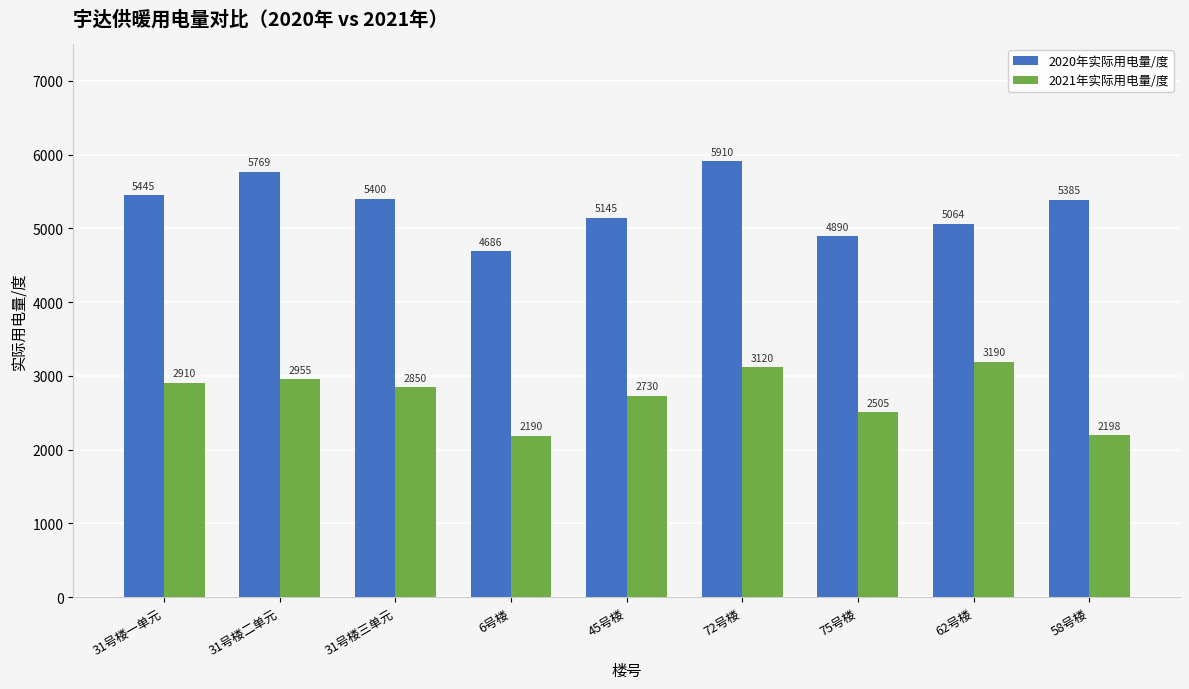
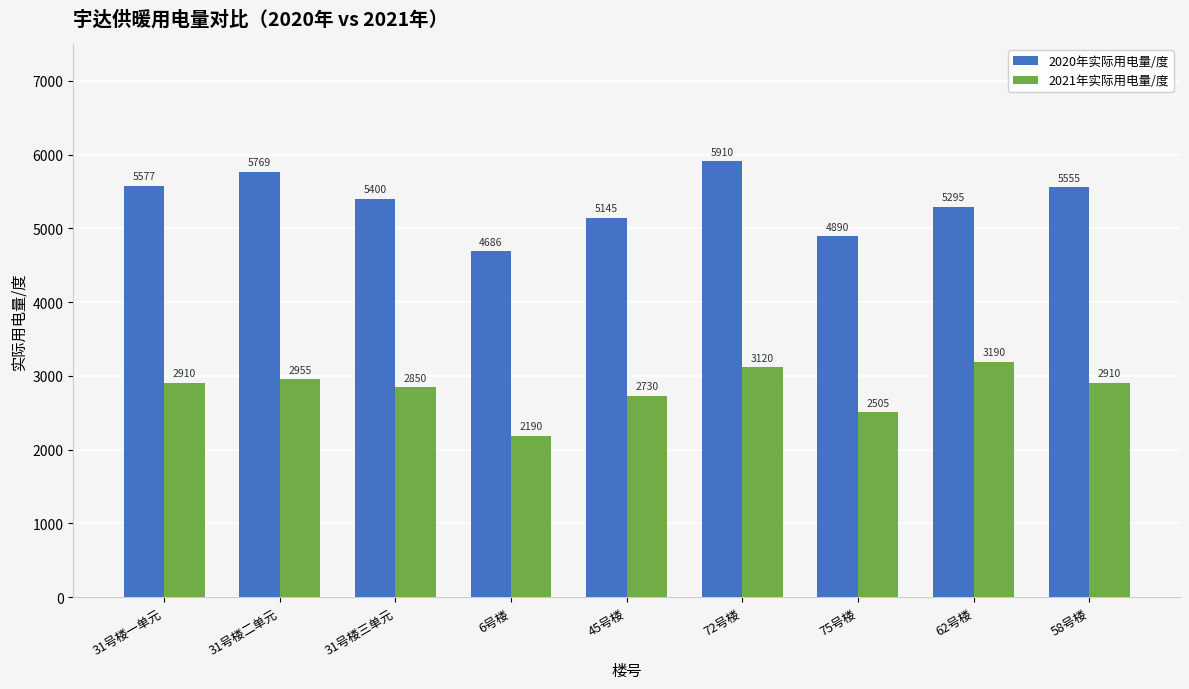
2020年实际用电量/度, 31号楼一单元: 5445 -> 5577
2020年实际用电量/度, 62号楼: 5064 -> 5295
2020年实际用电量/度, 58号楼: 5385 -> 5555
2021年实际用电量/度, 58号楼: 2198 -> 2910
